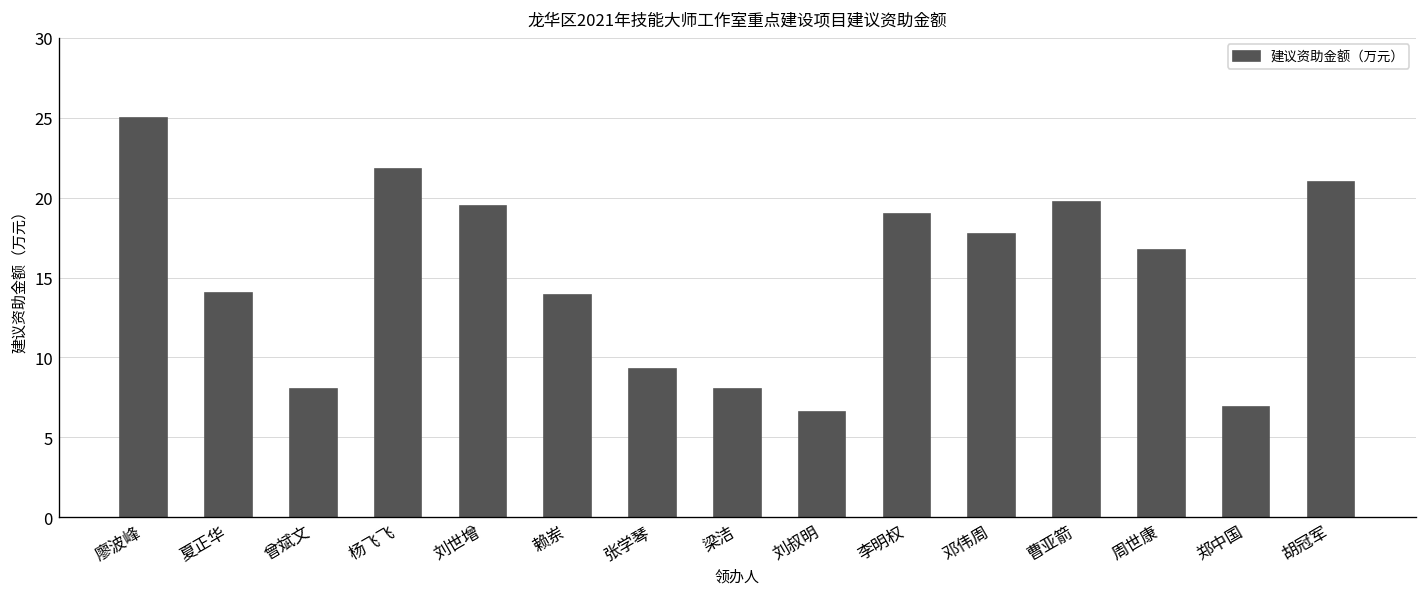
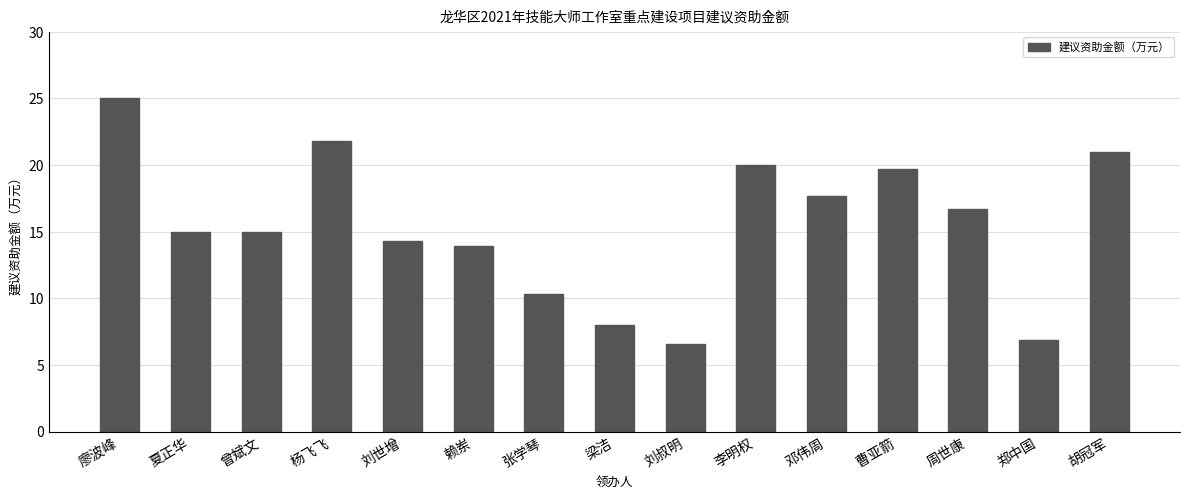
夏正华: 14 -> 15
曾斌文: 8 -> 15
刘世增: 19.5 -> 14.3
张学琴: 9.3 -> 10.3
李明权: 19 -> 20
